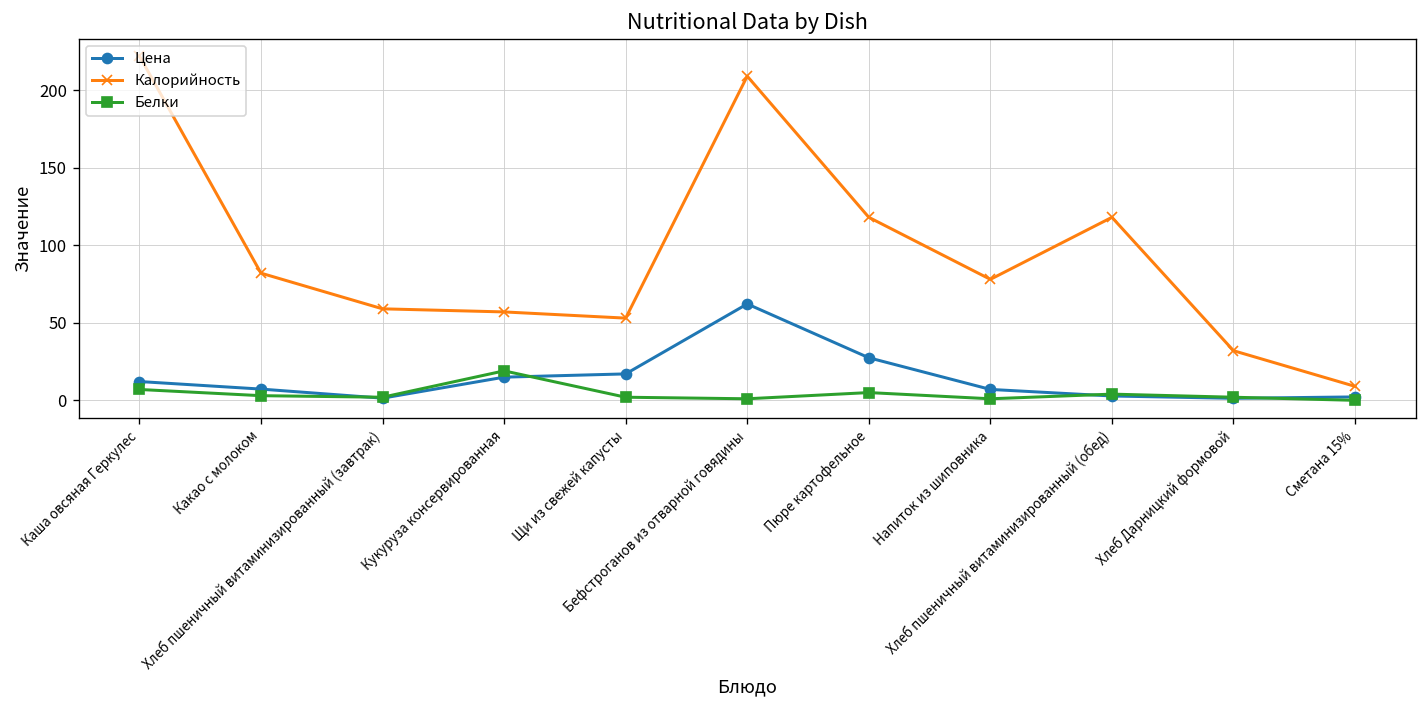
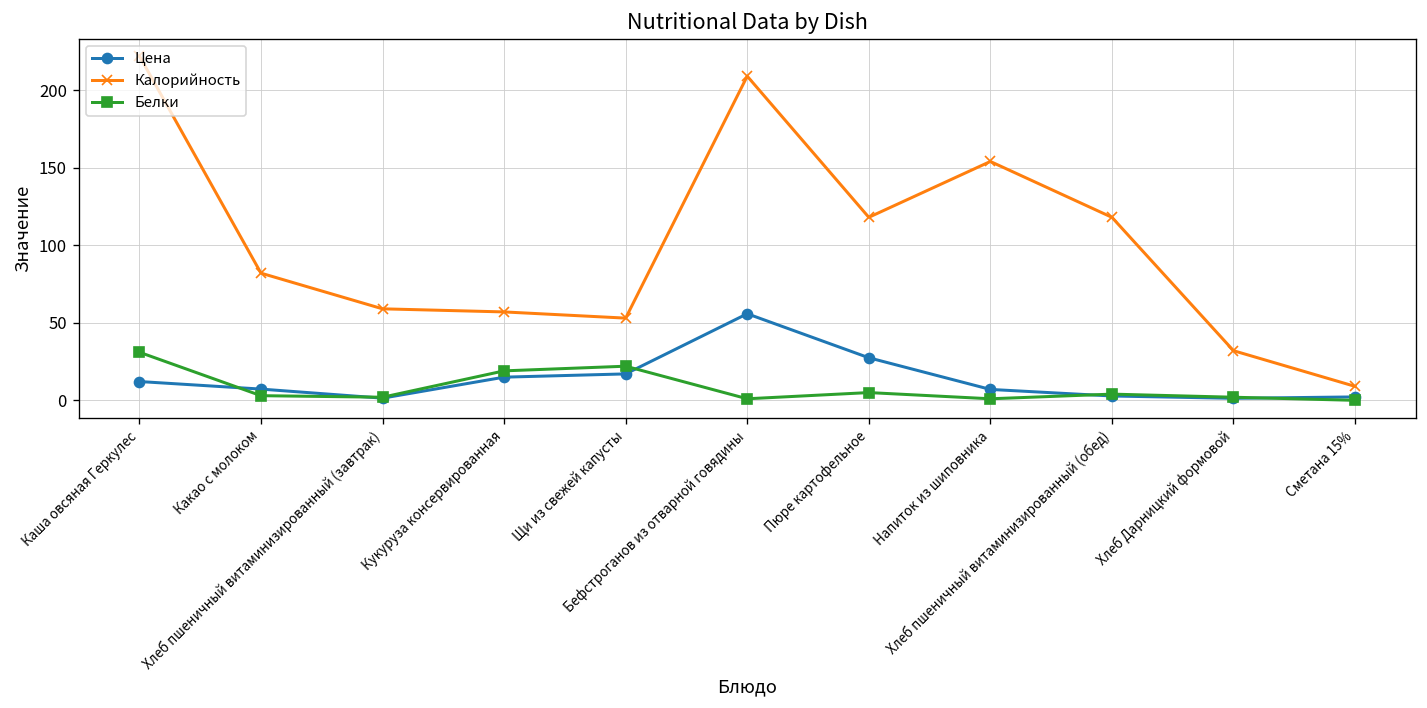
Белки, Каша овсяная Геркулес: 7 -> 31
Белки, Щи из свежей капусты: 2 -> 22
Цена, Бефстроганов из отварной говядины: 62 -> 56
Калорийность, Напиток из шиповника: 78 -> 154
